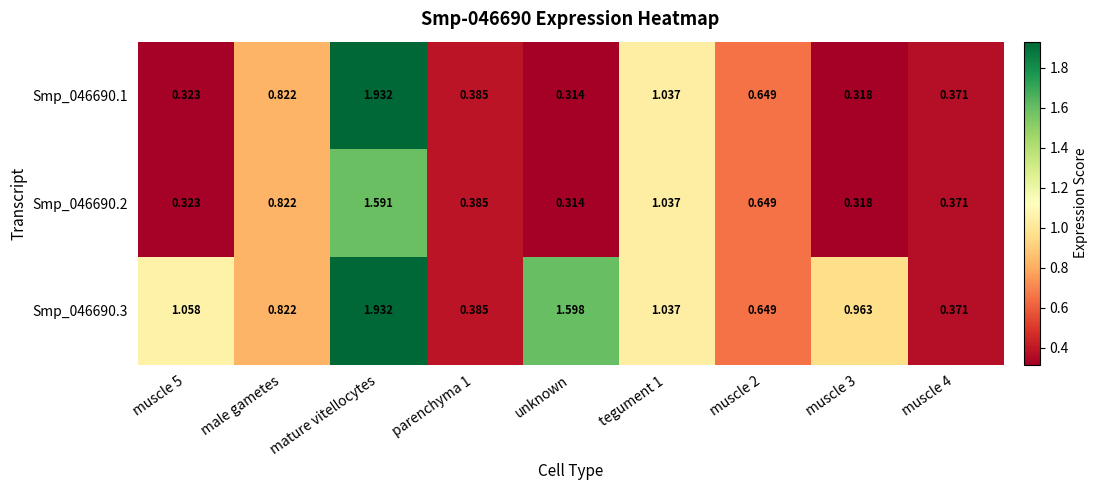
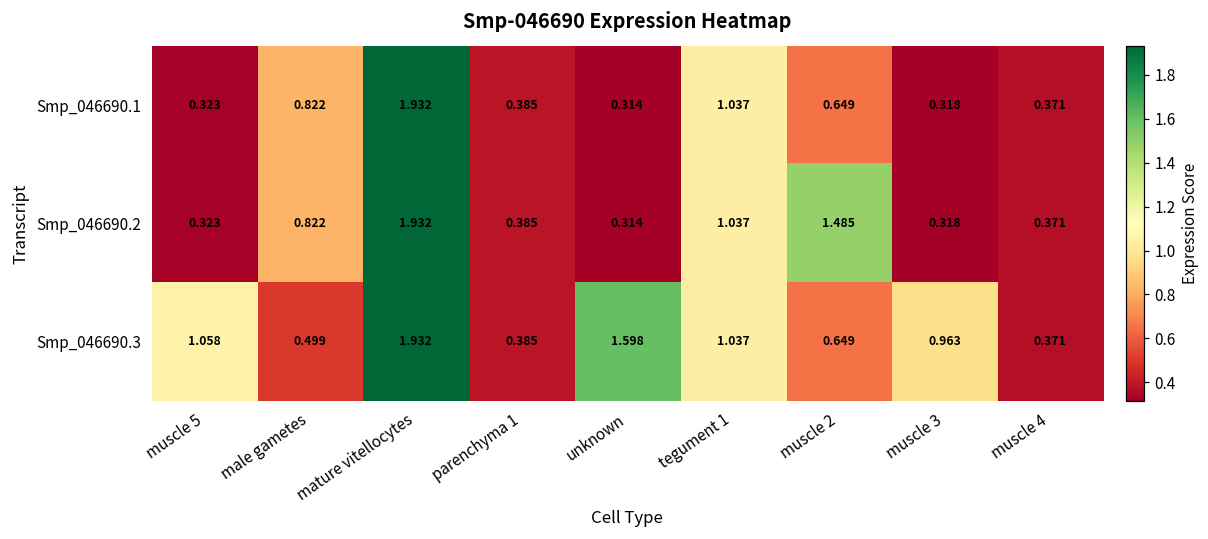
Smp_046690.2, mature vitellocytes: 1.591 -> 1.932
Smp_046690.2, muscle 2: 0.649 -> 1.485
Smp_046690.3, male gametes: 0.822 -> 0.499
